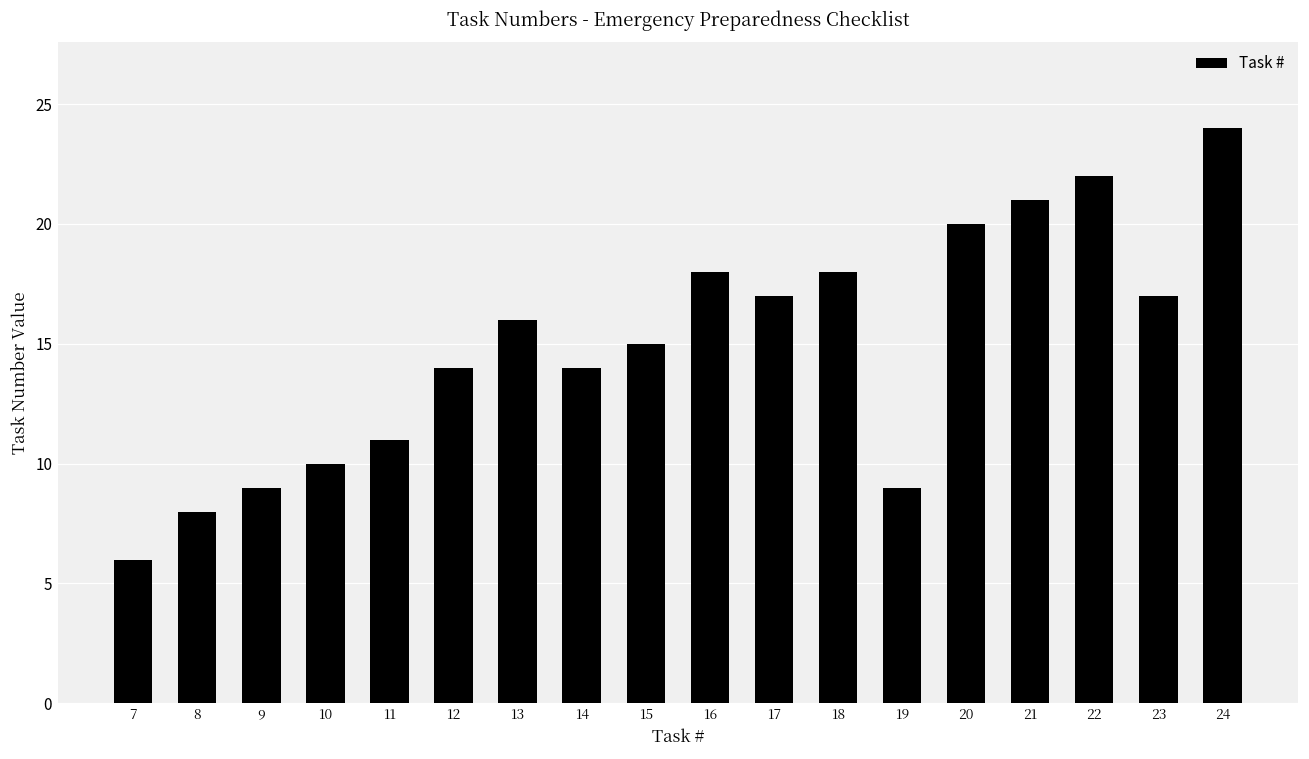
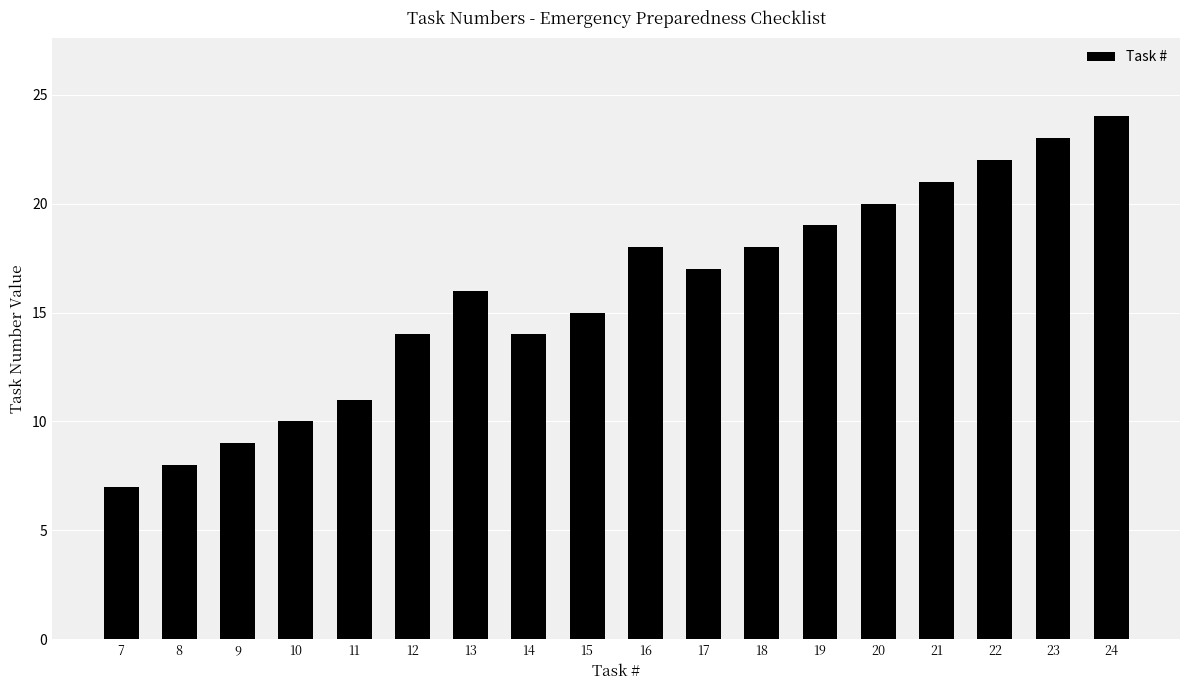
7: 6 -> 7
19: 9 -> 19
23: 17 -> 23
